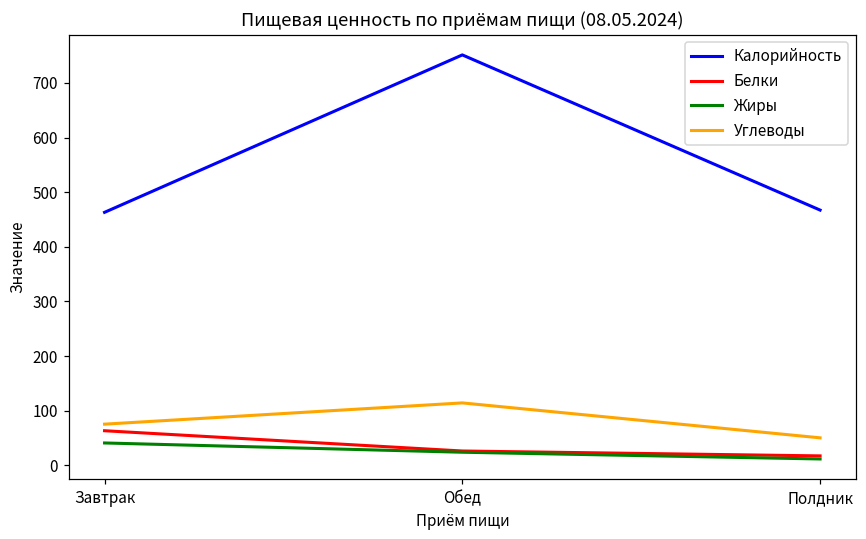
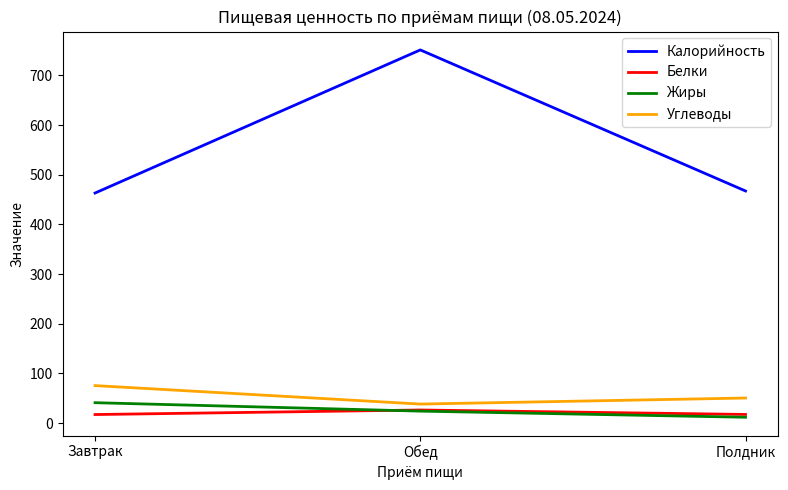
Белки, Завтрак: 60 -> 20
Углеводы, Обед: 110 -> 40
